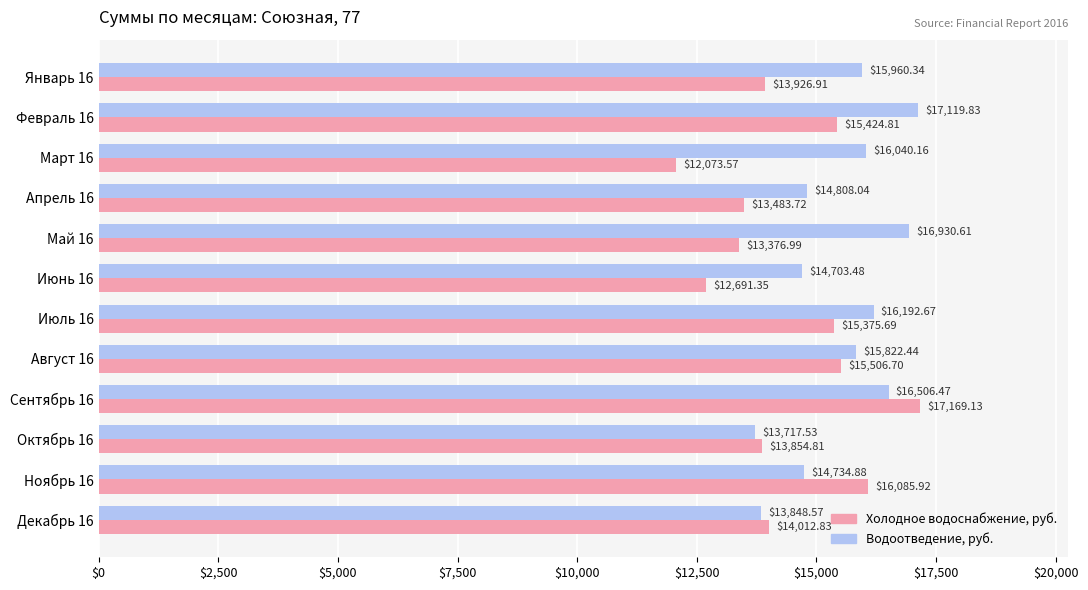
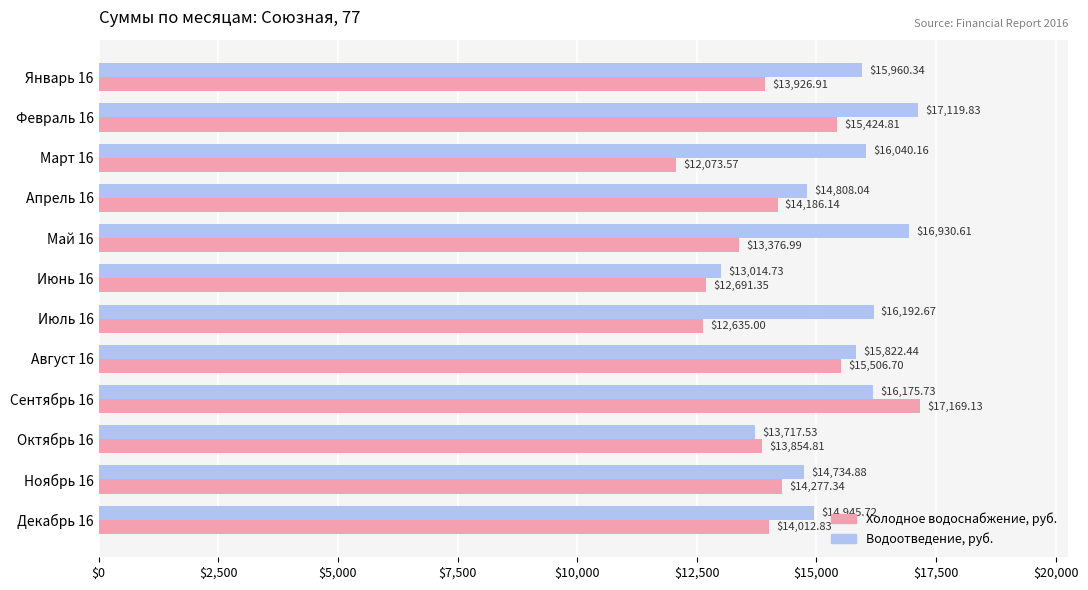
Холодное водоснабжение, руб., Апрель 16: $13,483.72 -> $14,186.14
Водоотведение, руб., Июнь 16: $14,703.48 -> $13,014.73
Холодное водоснабжение, руб., Июль 16: $15,375.69 -> $12,635.00
Водоотведение, руб., Сентябрь 16: $16,506.47 -> $16,175.73
Холодное водоснабжение, руб., Ноябрь 16: $16,085.92 -> $14,277.34
Водоотведение, руб., Декабрь 16: $13,848.57 -> $14,945.72
